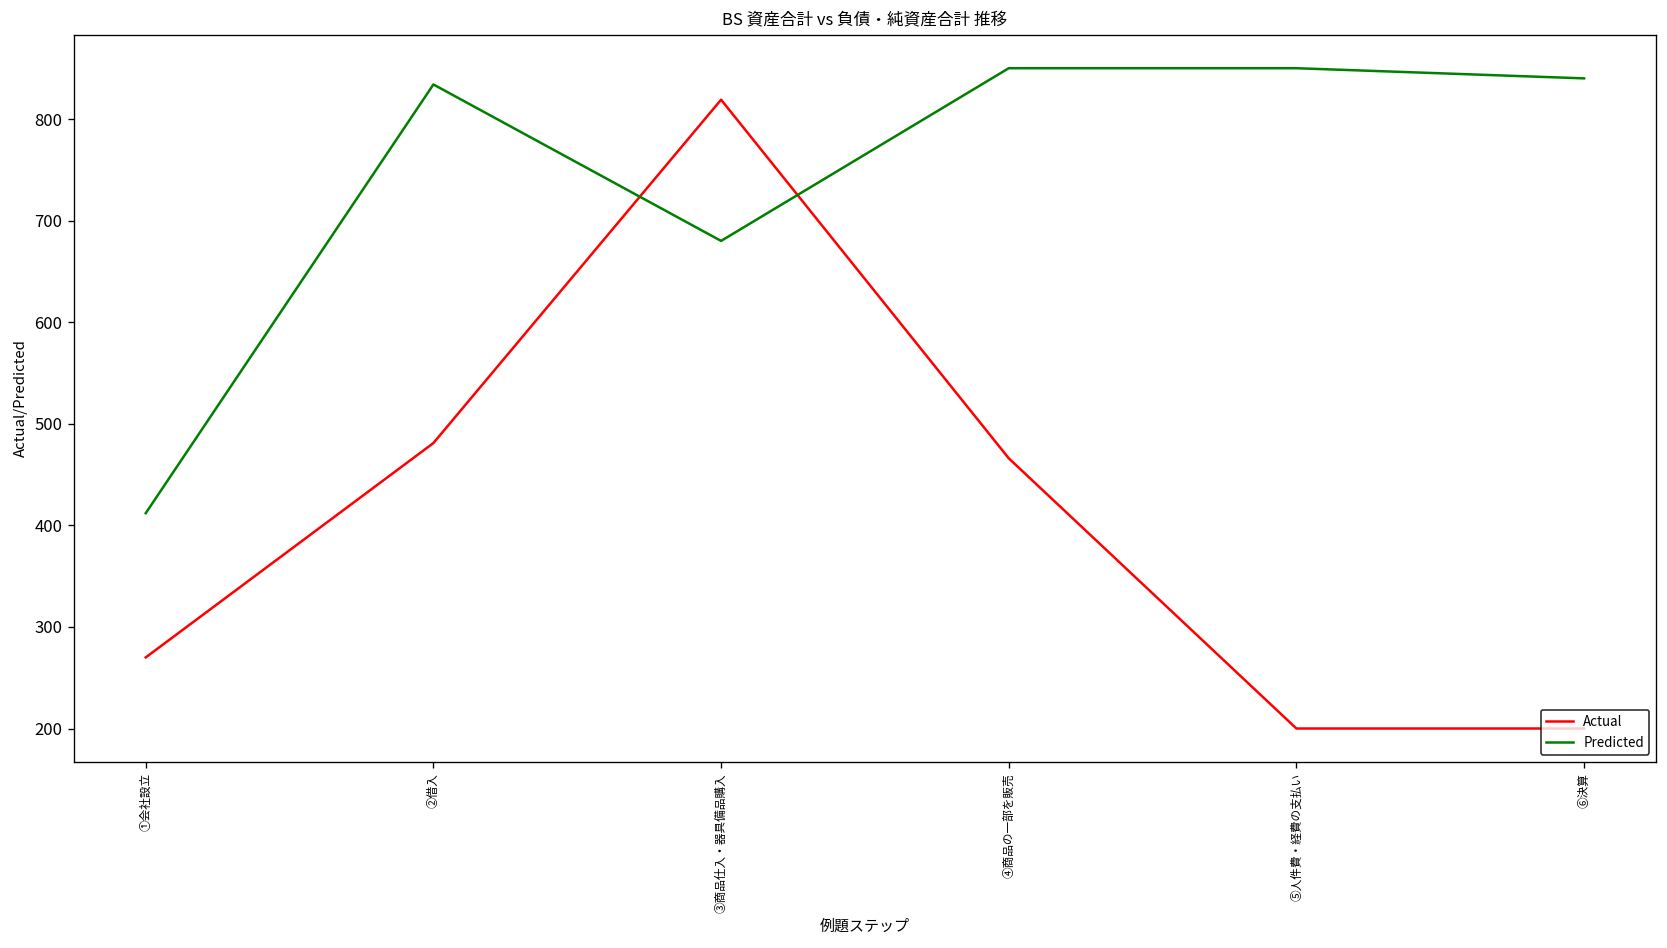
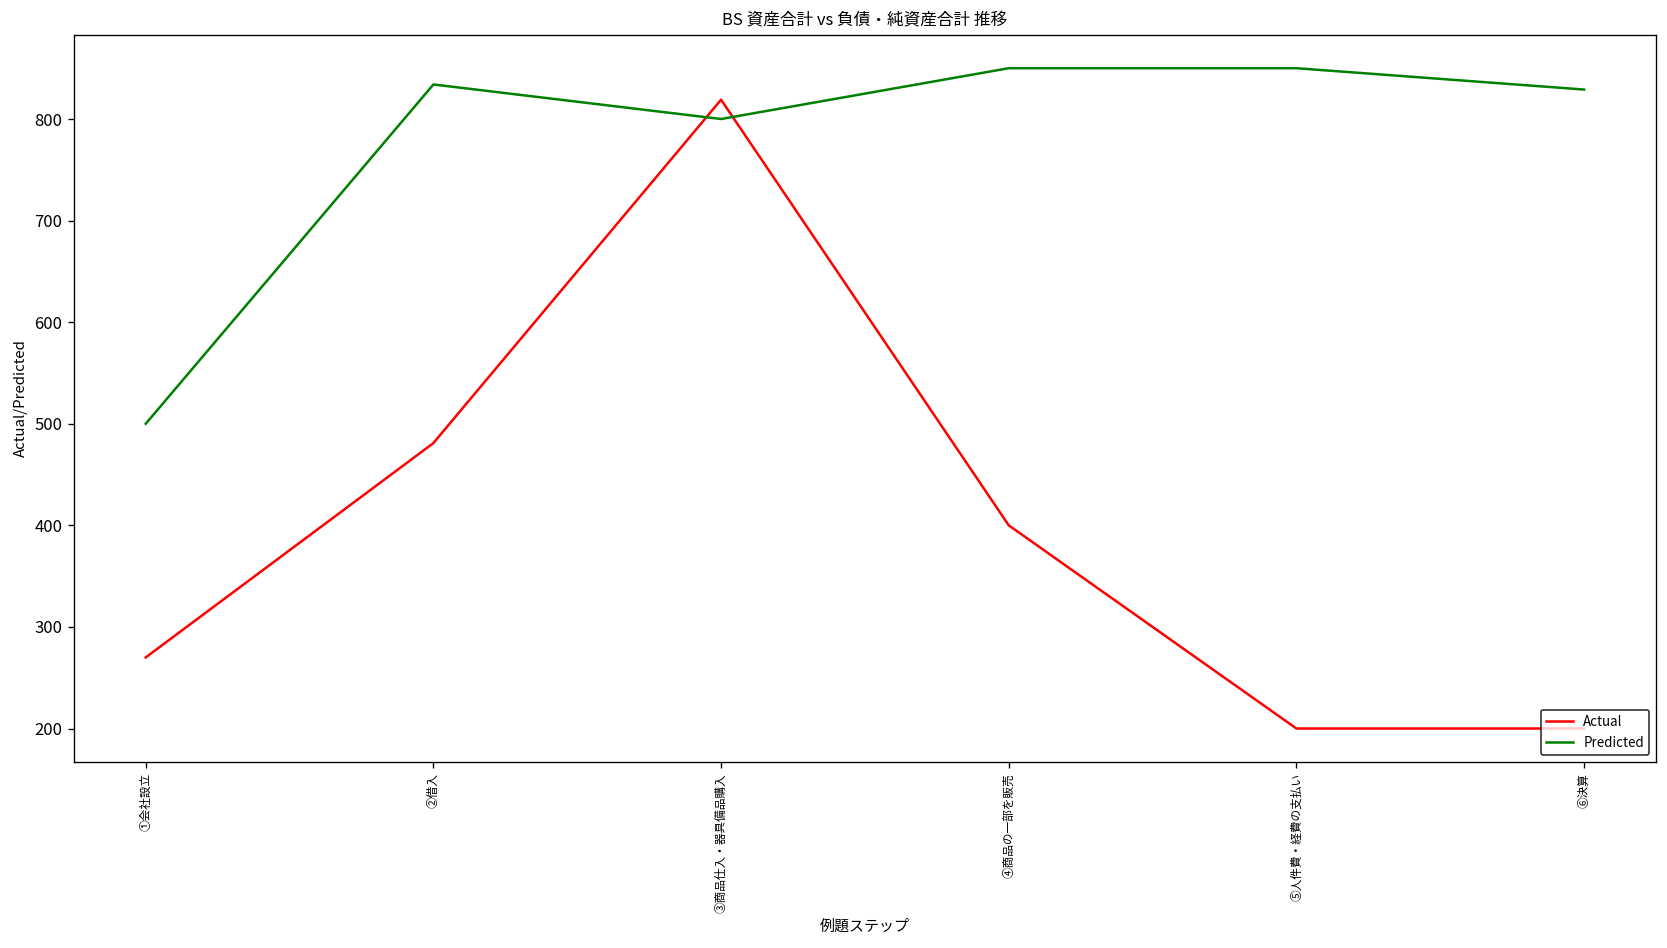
Predicted, ①会社設立: 410 -> 500
Predicted, ③商品仕入・器具備品購入: 680 -> 800
Actual, ④商品の一部を販売: 470 -> 400
Predicted, ⑥決算: 840 -> 830
